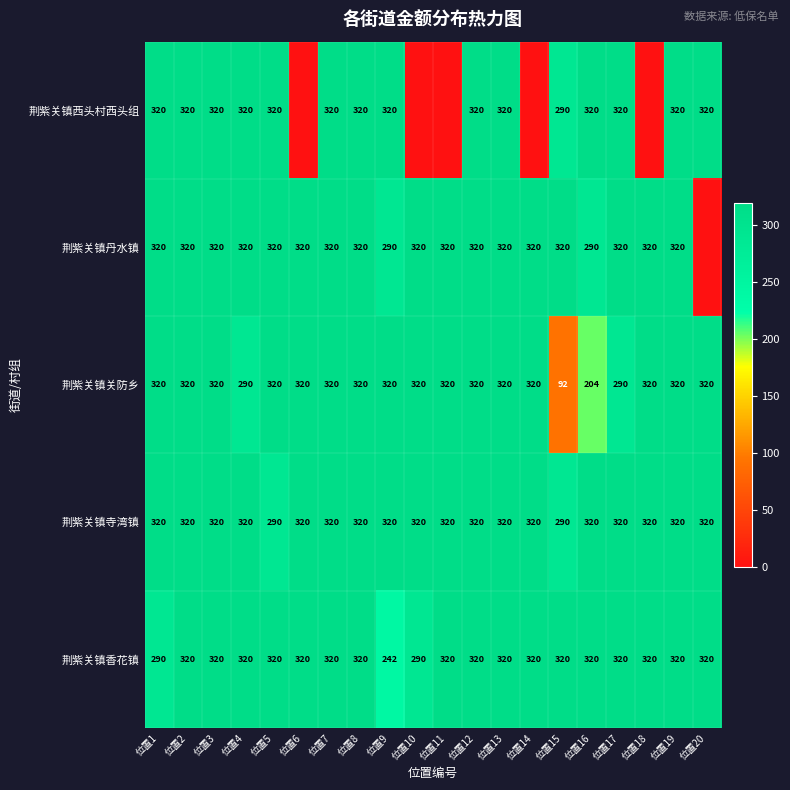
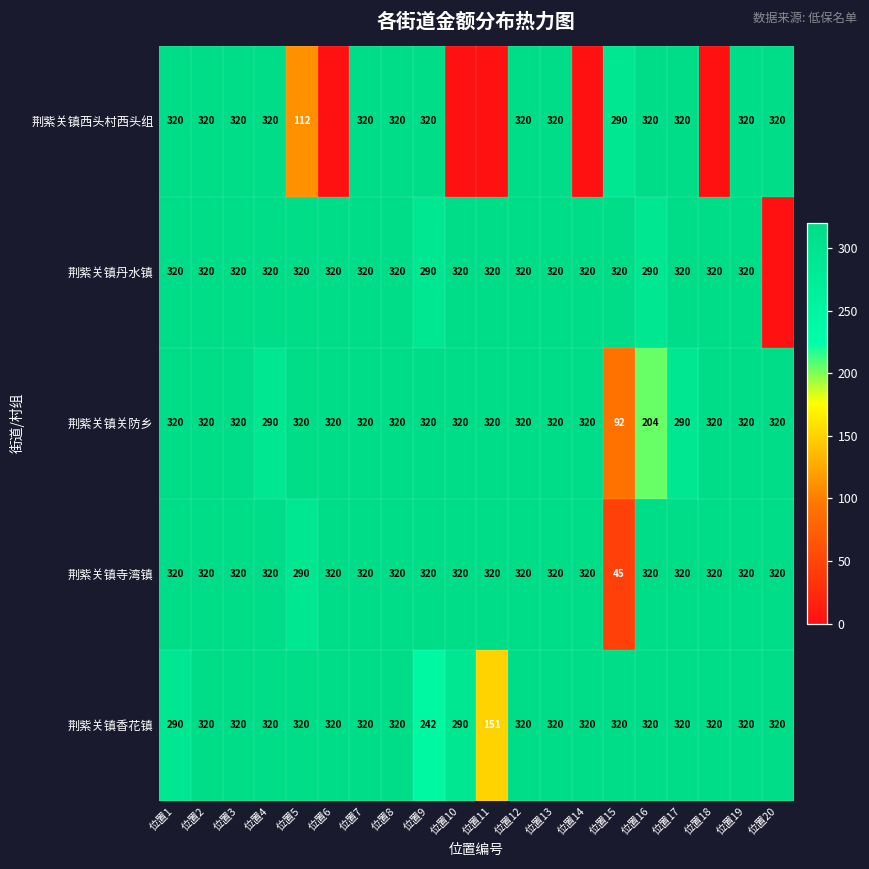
荆紫关镇西头村西头组, 位置5: 320 -> 112
荆紫关镇寺湾镇, 位置15: 290 -> 45
荆紫关镇香花镇, 位置11: 320 -> 151
